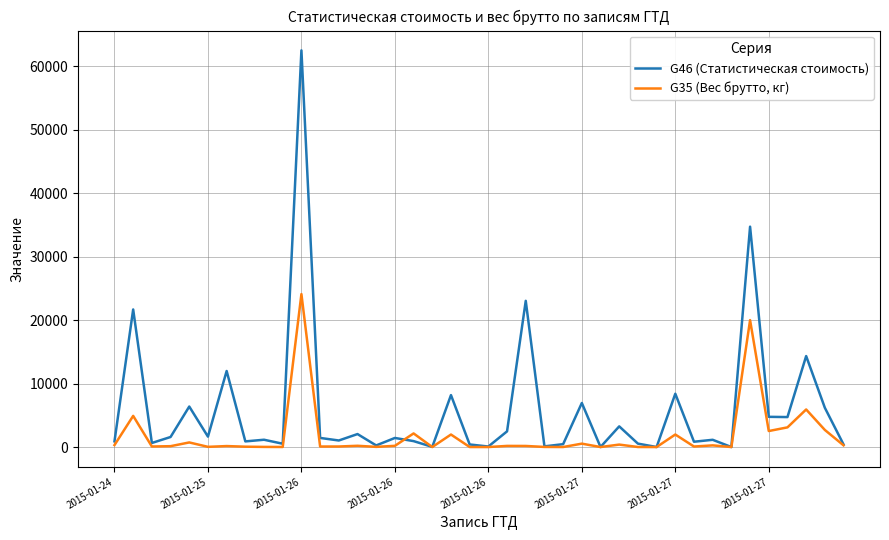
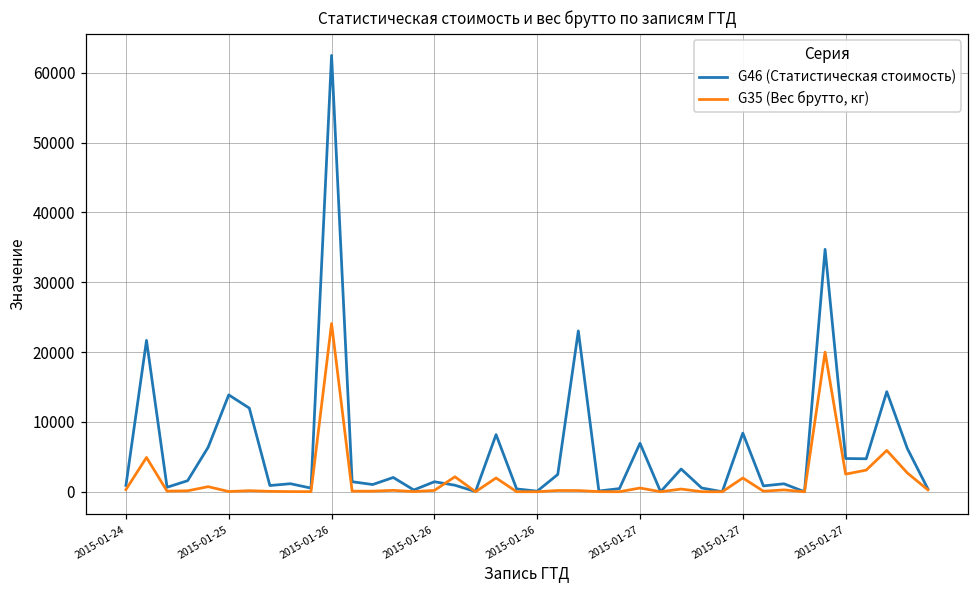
G46 (Статистическая стоимость), 2015-01-25: 2000 -> 14000
